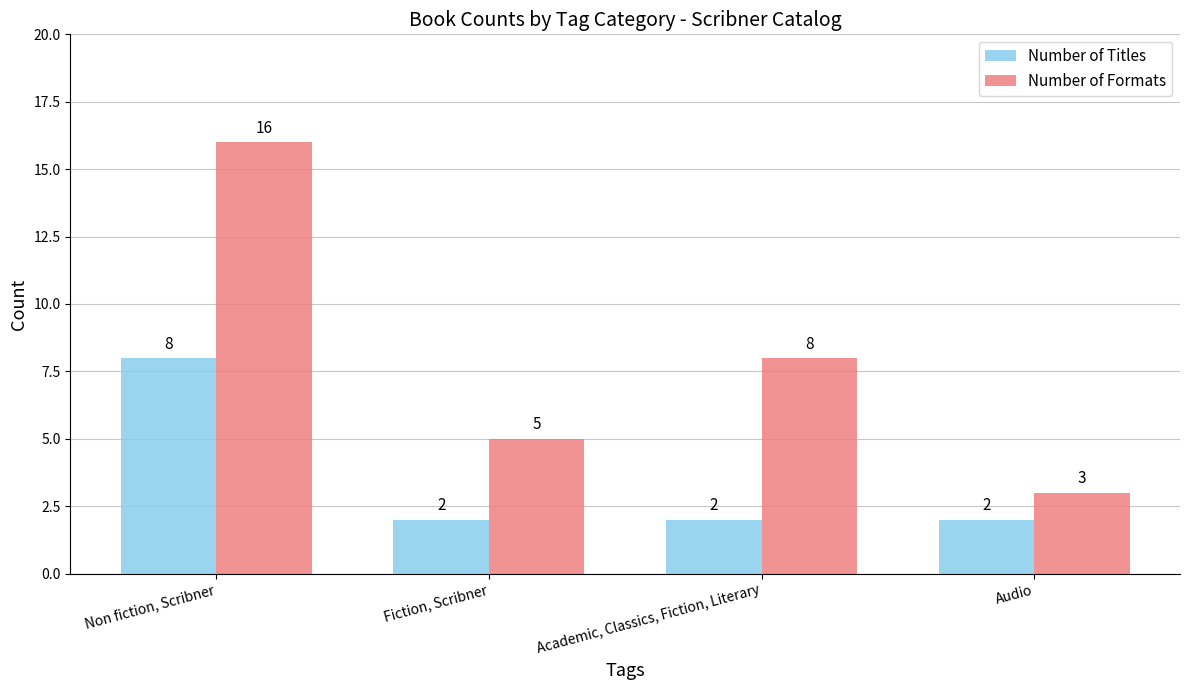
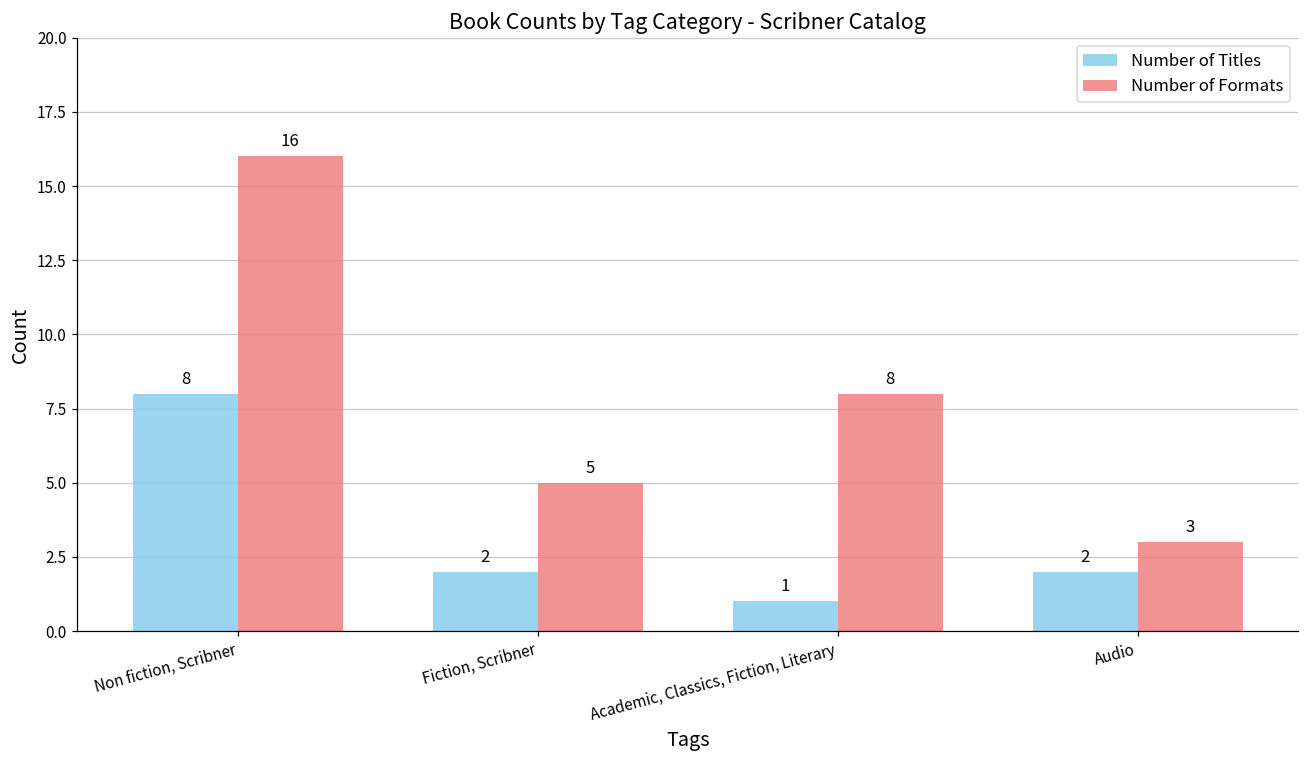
Number of Titles, Academic, Classics, Fiction, Literary: 2 -> 1
